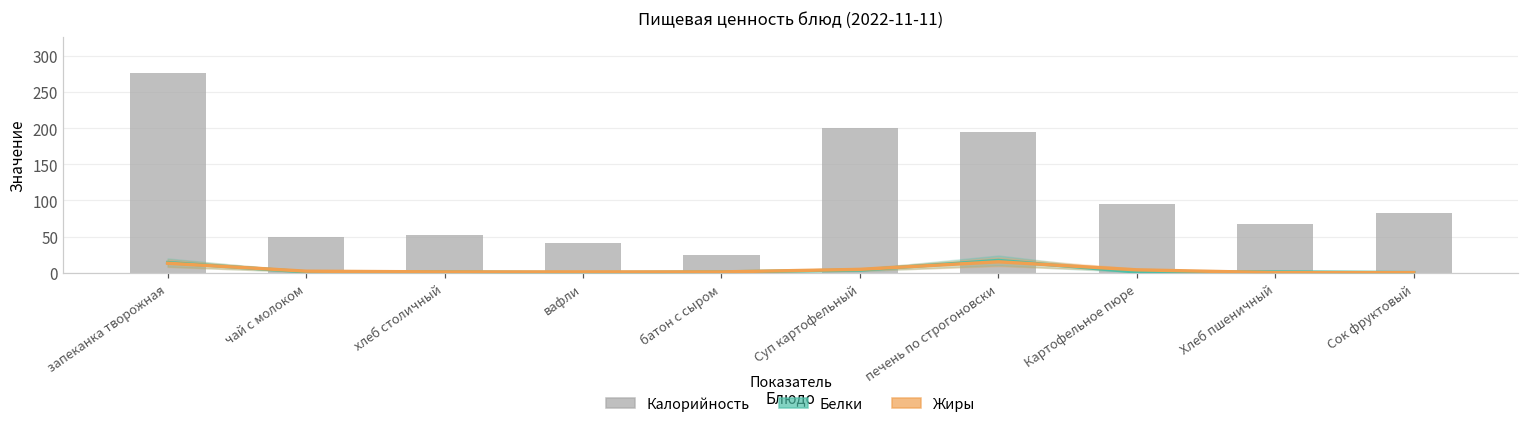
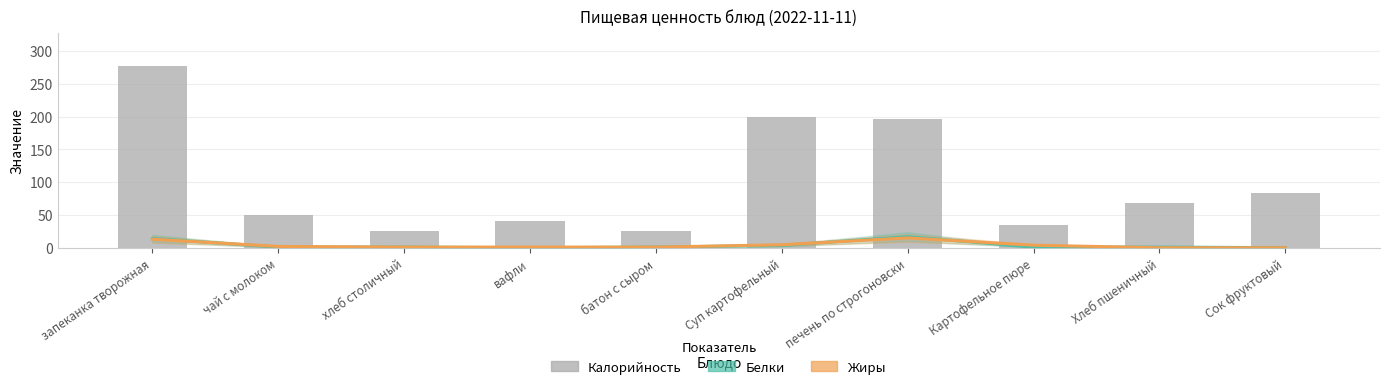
Калорийность, хлеб столичный: 50 -> 30
Калорийность, Картофельное пюре: 100 -> 30
